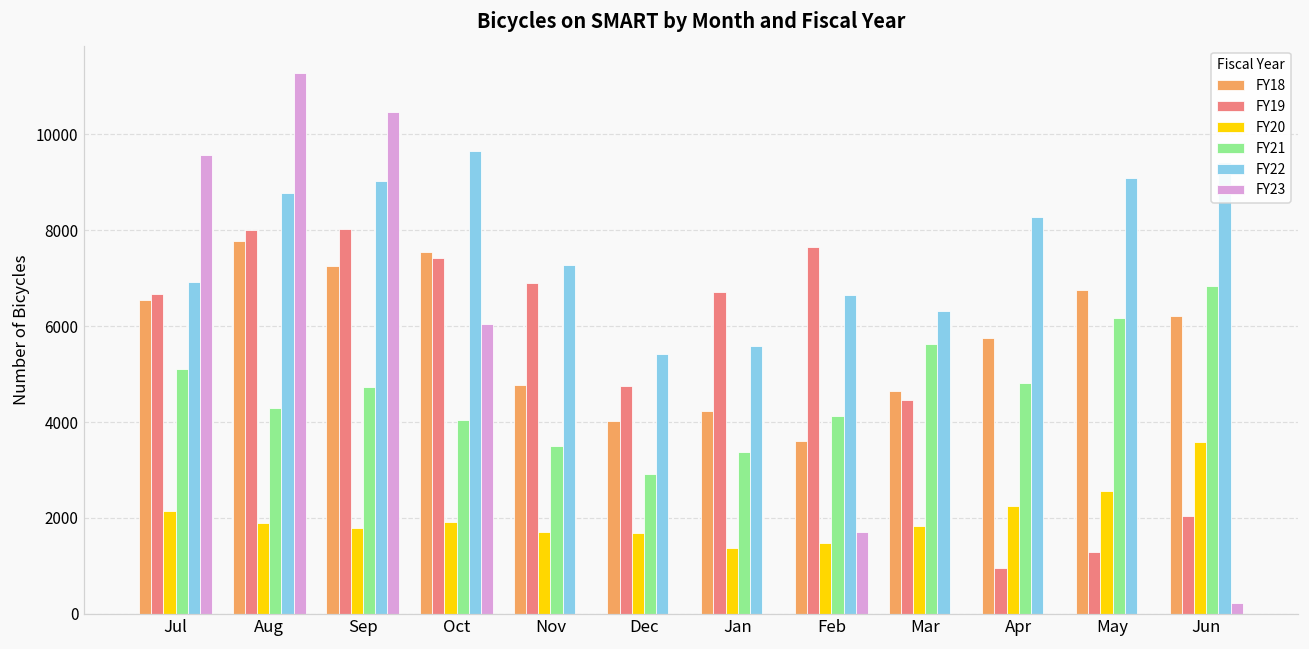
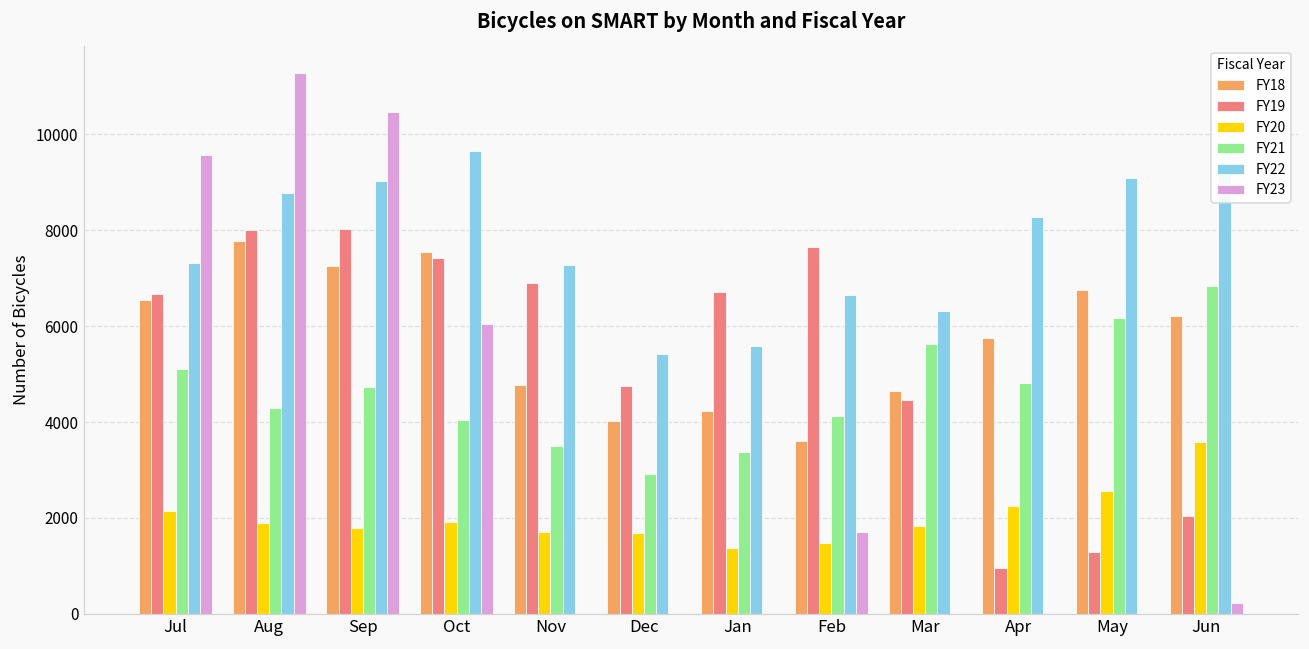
FY22, Jul: 6900 -> 7300
